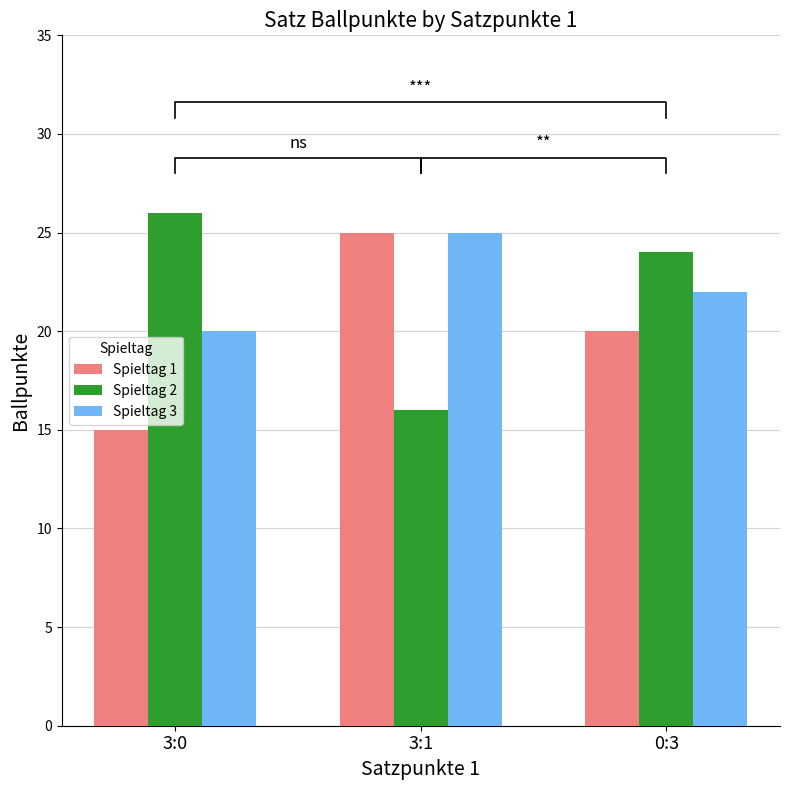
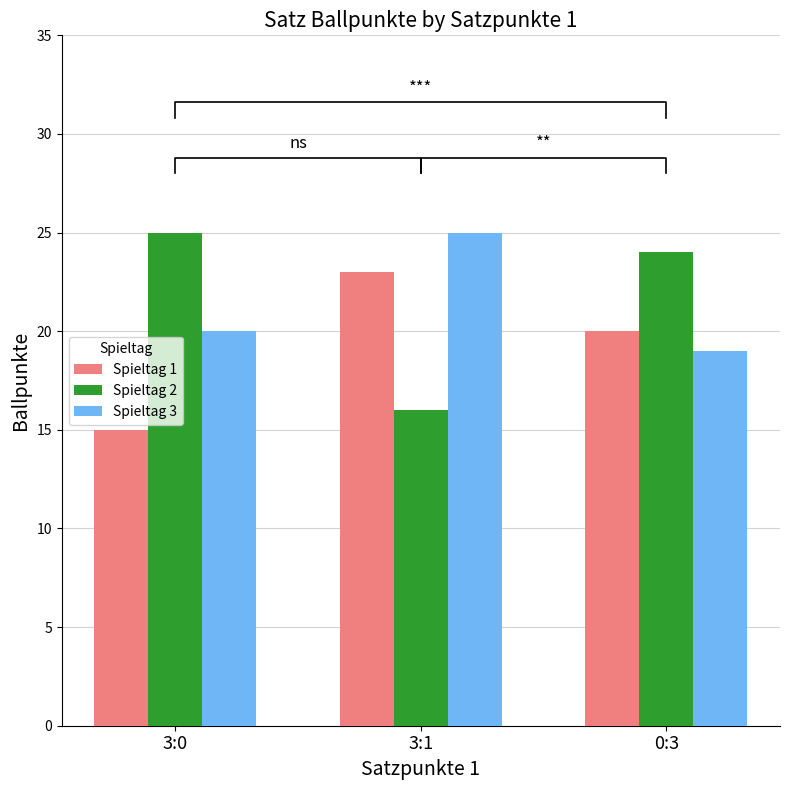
Spieltag 2, 3:0: 26 -> 25
Spieltag 1, 3:1: 25 -> 23
Spieltag 3, 0:3: 22 -> 19
